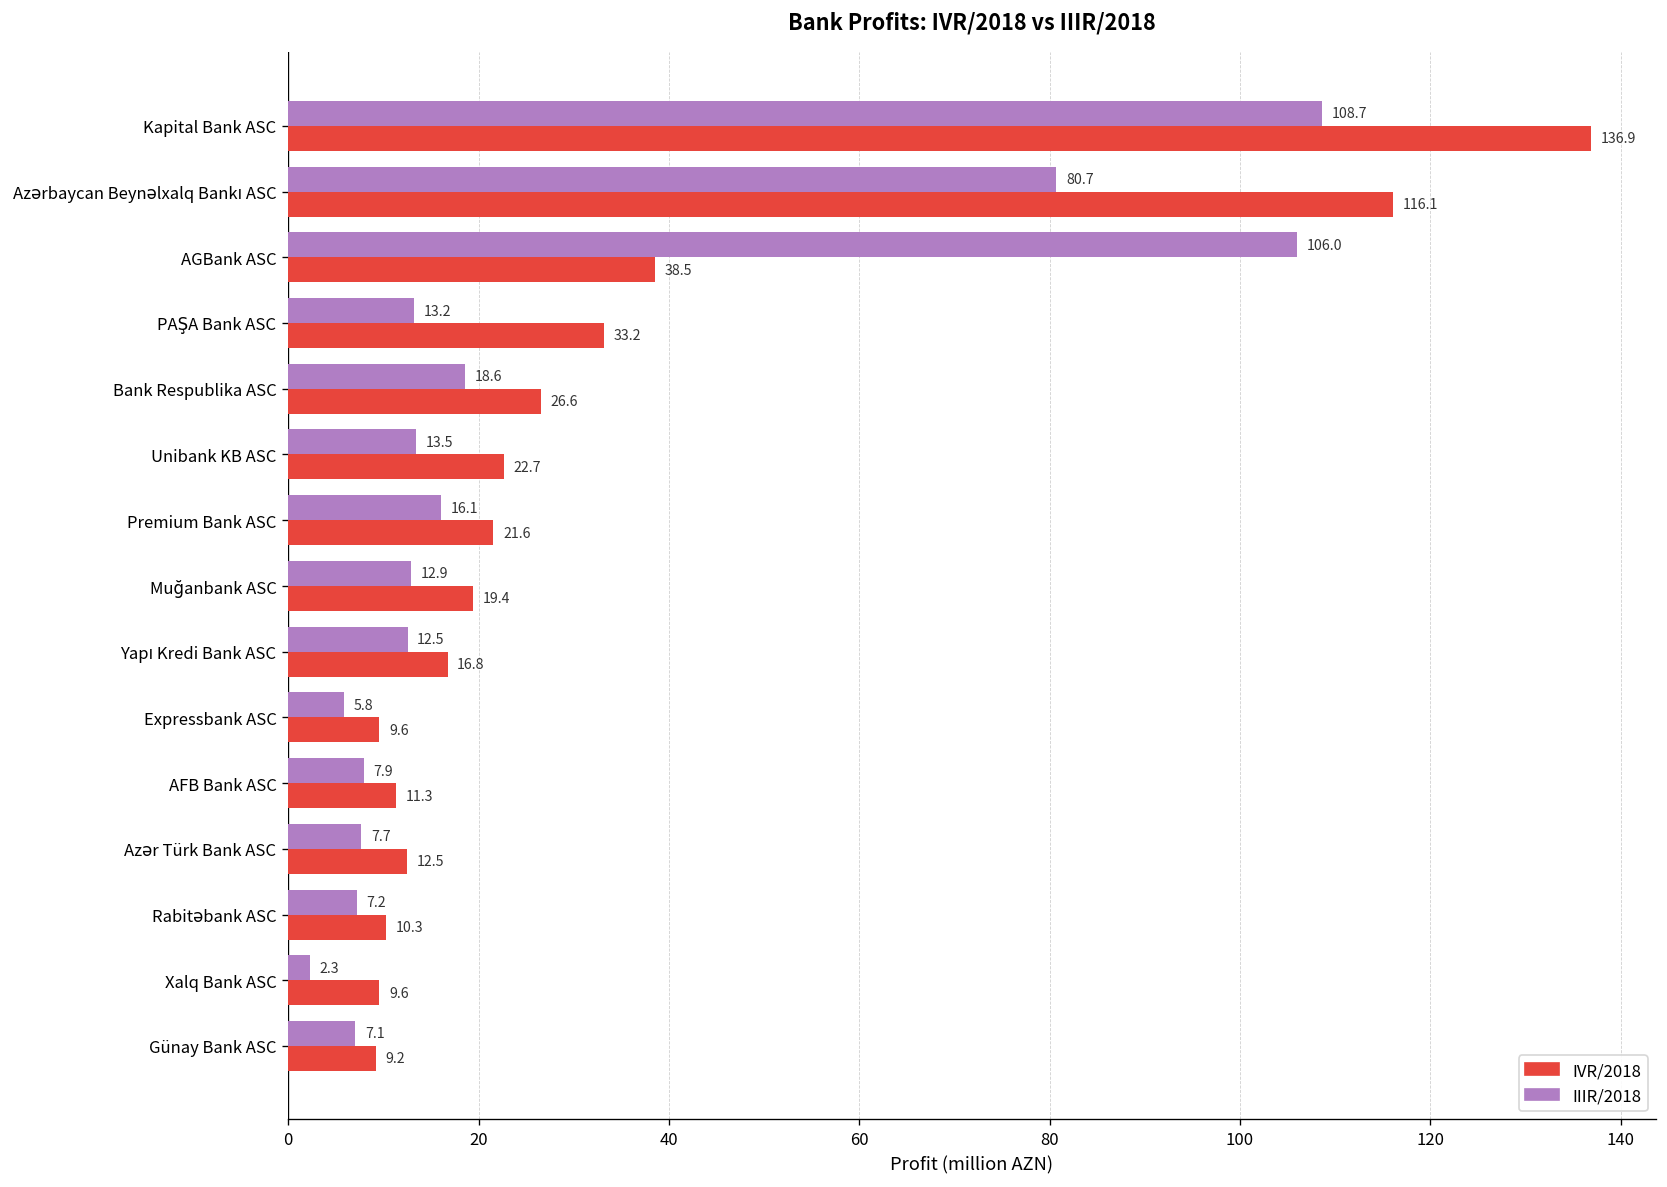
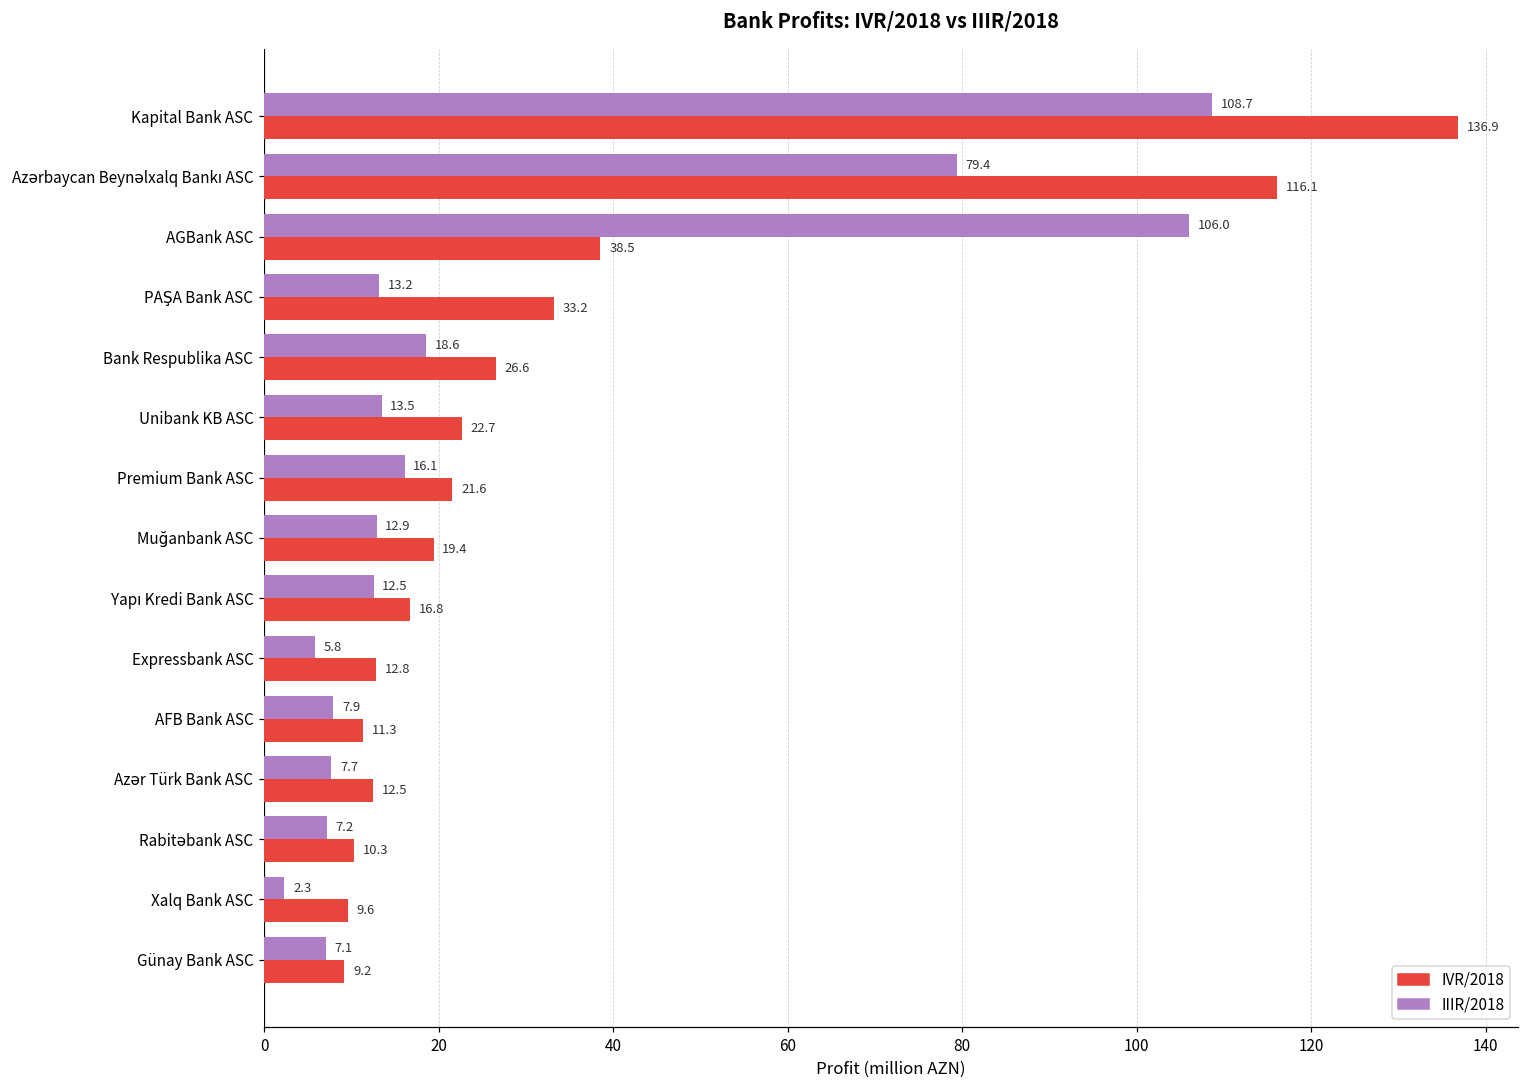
IIIR/2018, Azərbaycan Beynəlxalq Bankı ASC: 80.7 -> 79.4
IVR/2018, Expressbank ASC: 9.6 -> 12.8
